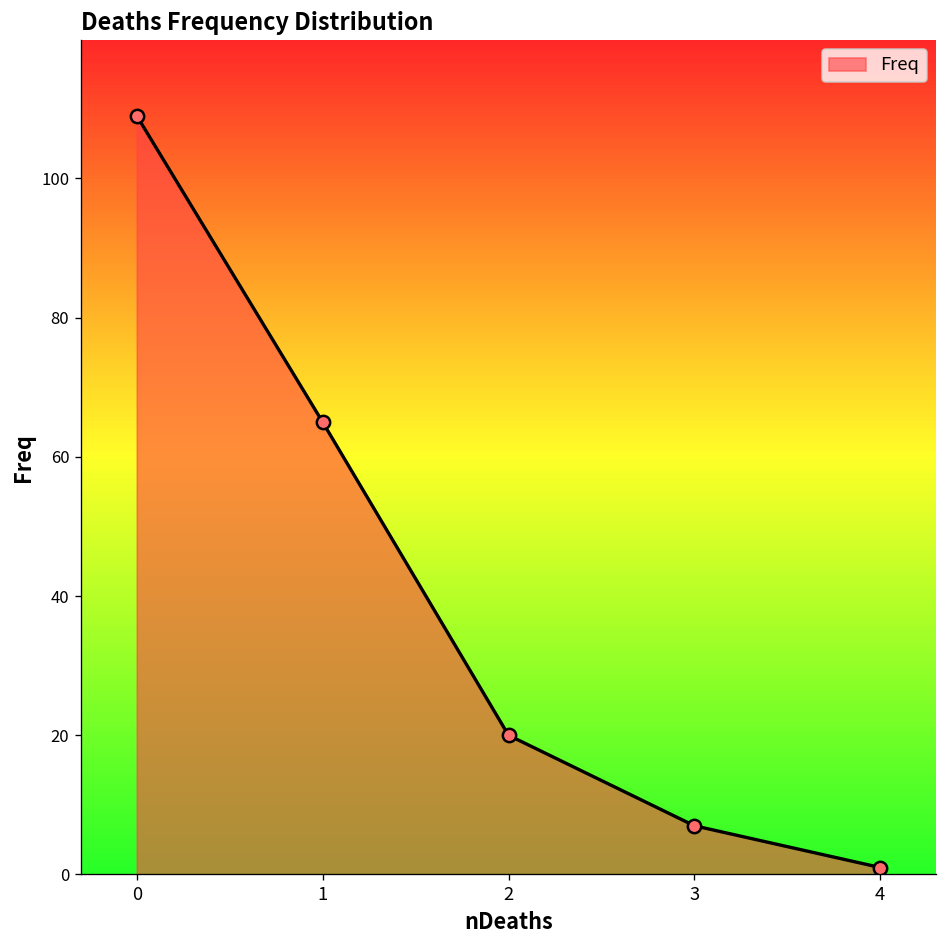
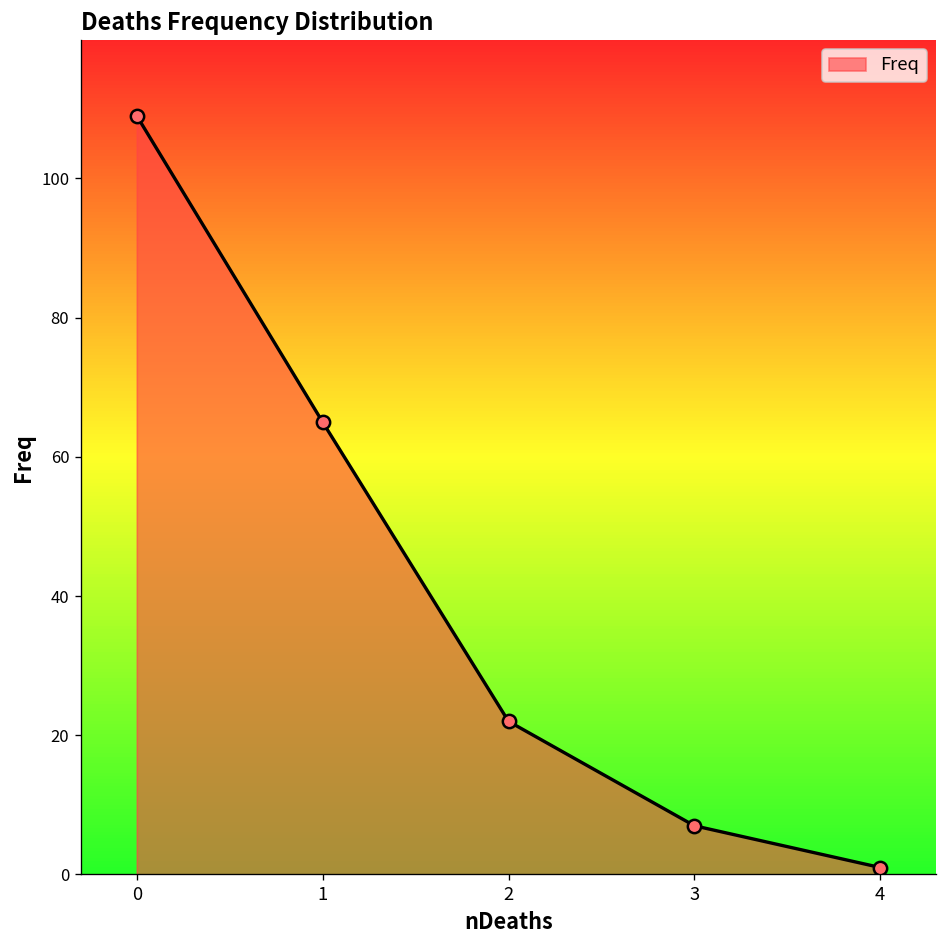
2: 20 -> 22
